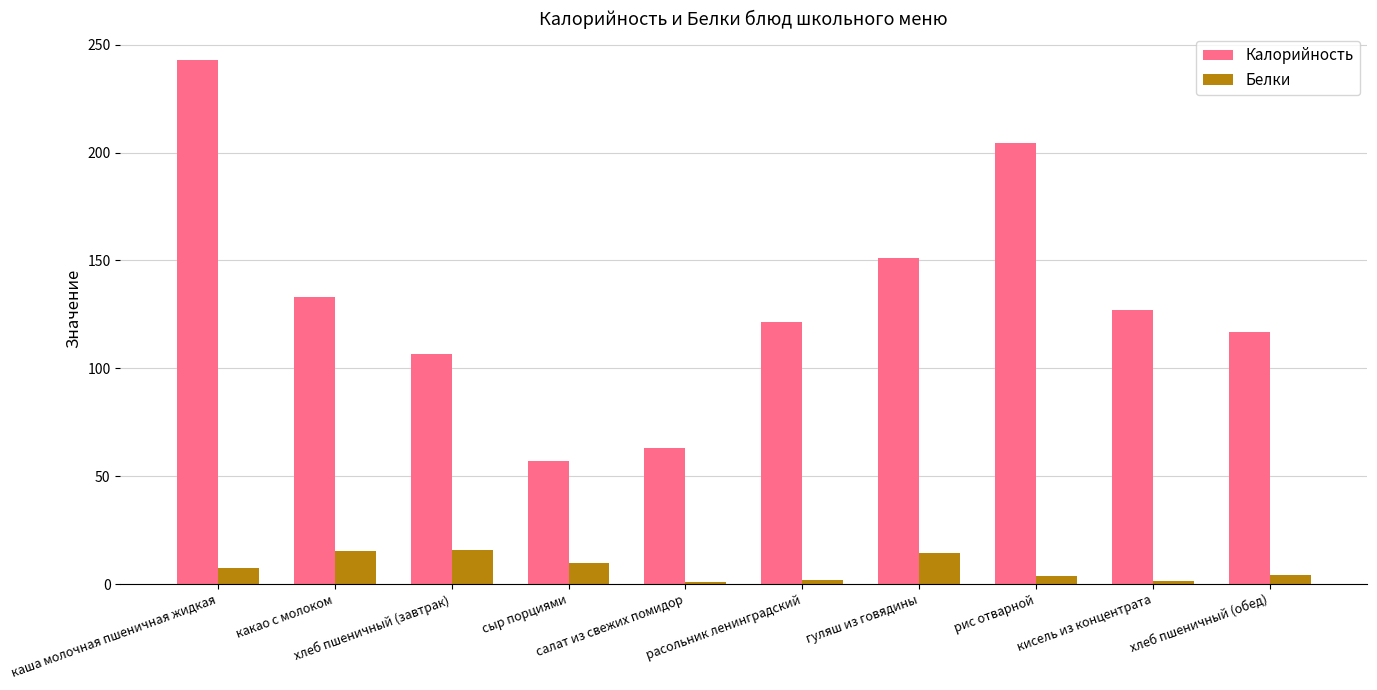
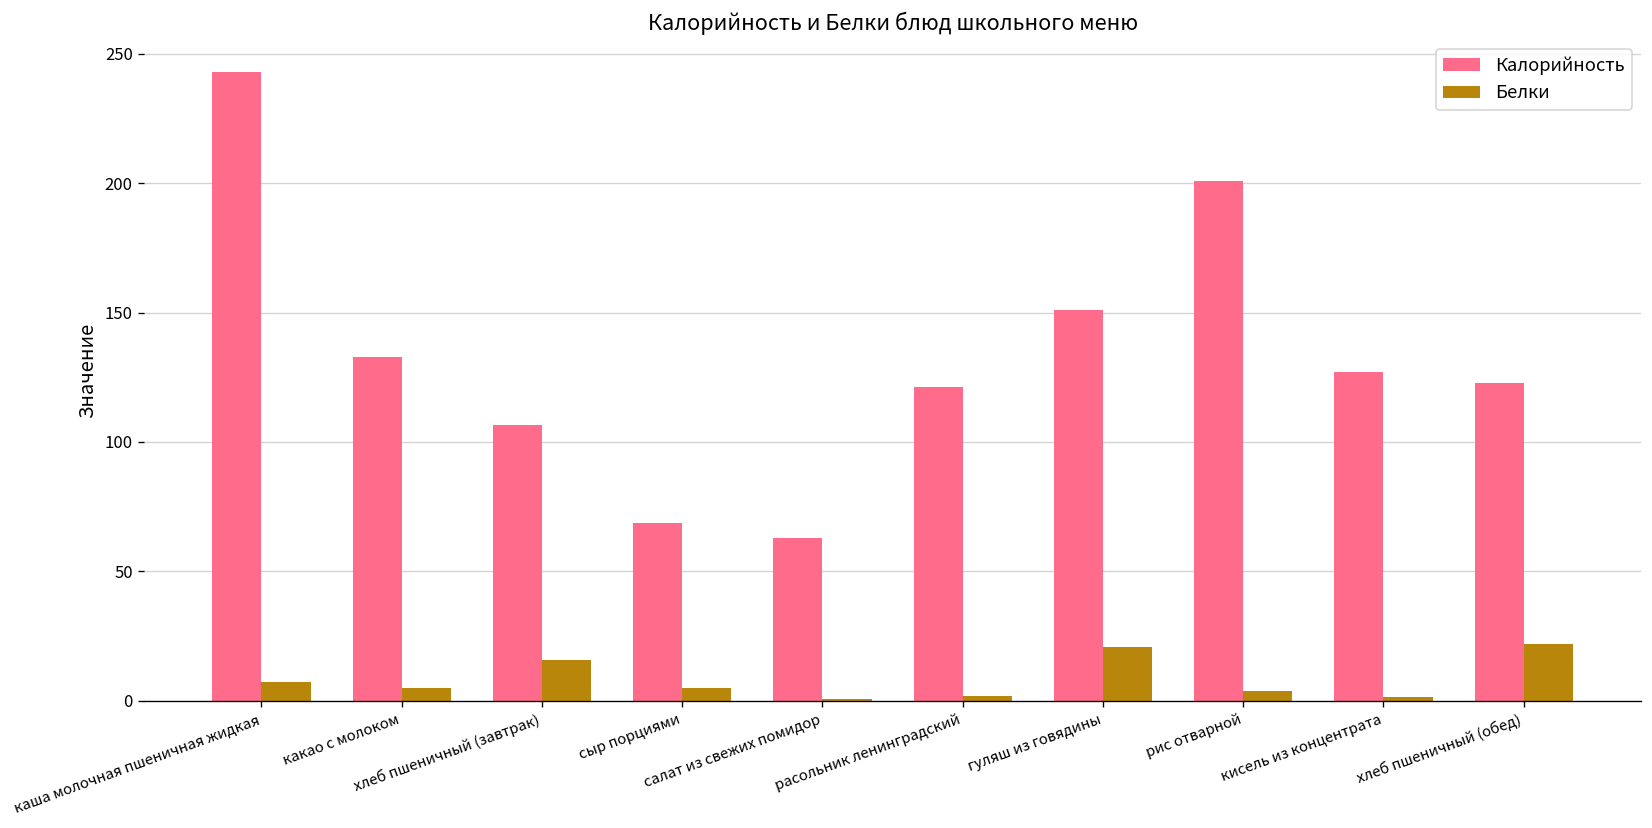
Белки, какао с молоком: 15 -> 5
Калорийность, сыр порциями: 57 -> 69
Белки, сыр порциями: 10 -> 5
Белки, гуляш из говядины: 15 -> 21
Калорийность, рис отварной: 205 -> 201
Калорийность, хлеб пшеничный (обед): 117 -> 123
Белки, хлеб пшеничный (обед): 4 -> 22
